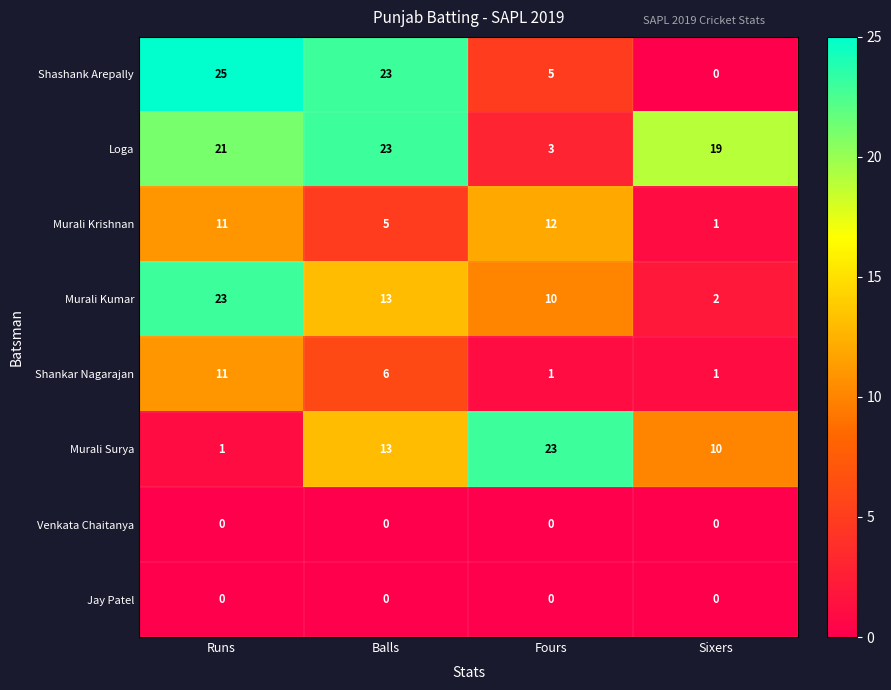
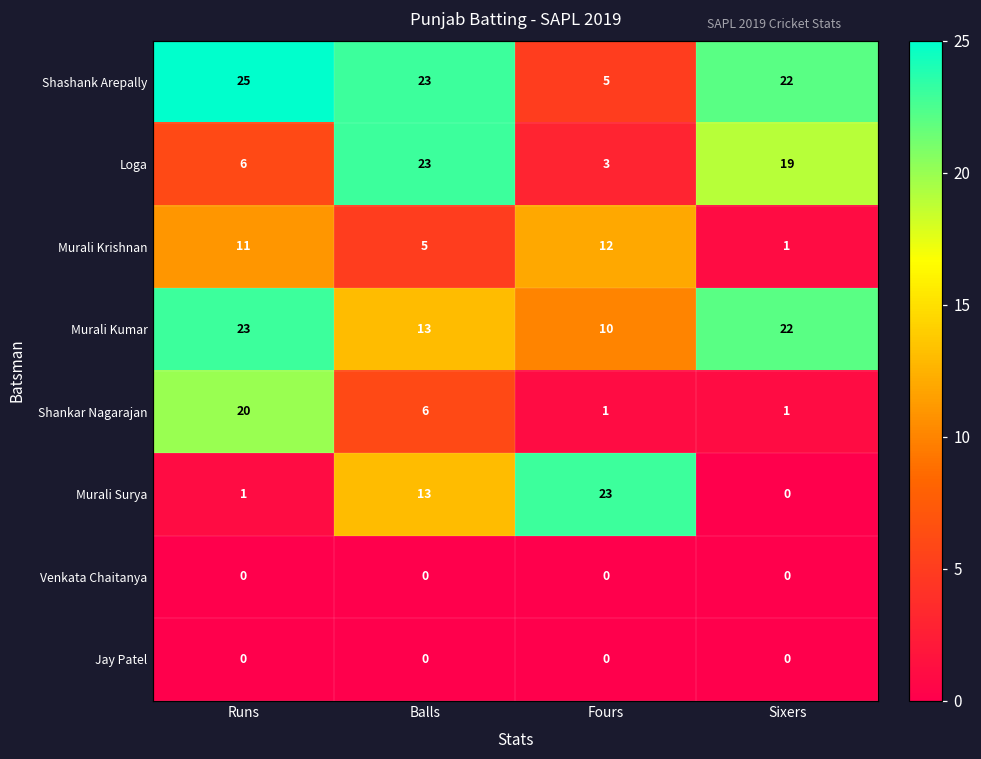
Shashank Arepally, Sixers: 0 -> 22
Loga, Runs: 21 -> 6
Murali Kumar, Sixers: 2 -> 22
Shankar Nagarajan, Runs: 11 -> 20
Murali Surya, Sixers: 10 -> 0
